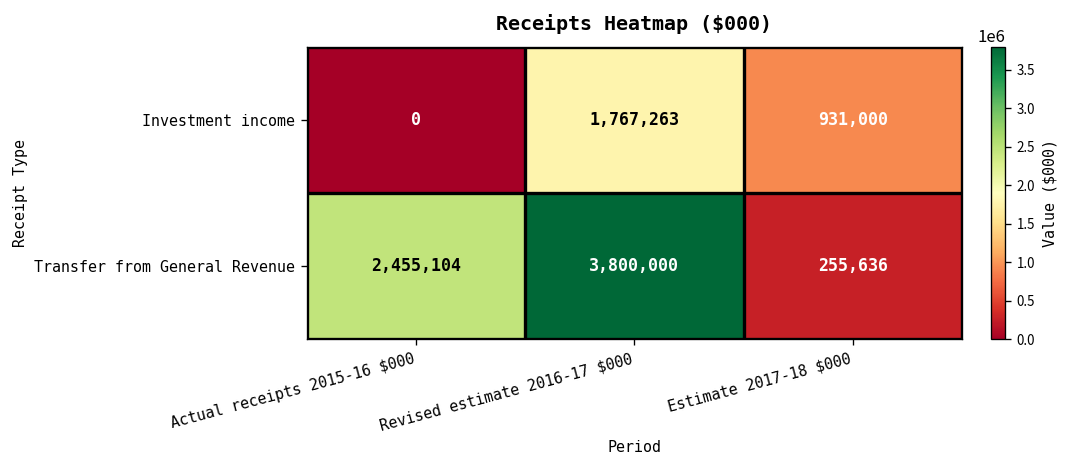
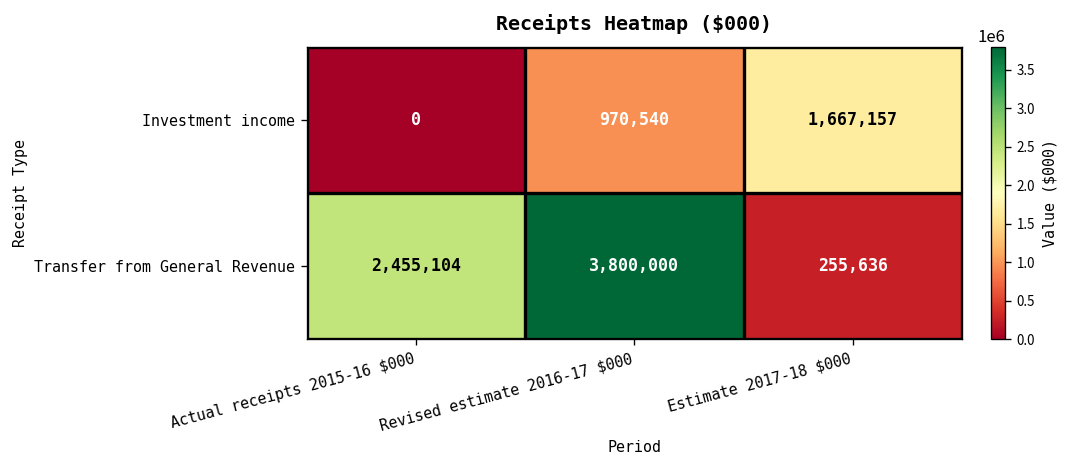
Investment income, Revised estimate 2016-17 $000: 1,767,263 -> 970,540
Investment income, Estimate 2017-18 $000: 931,000 -> 1,667,157
